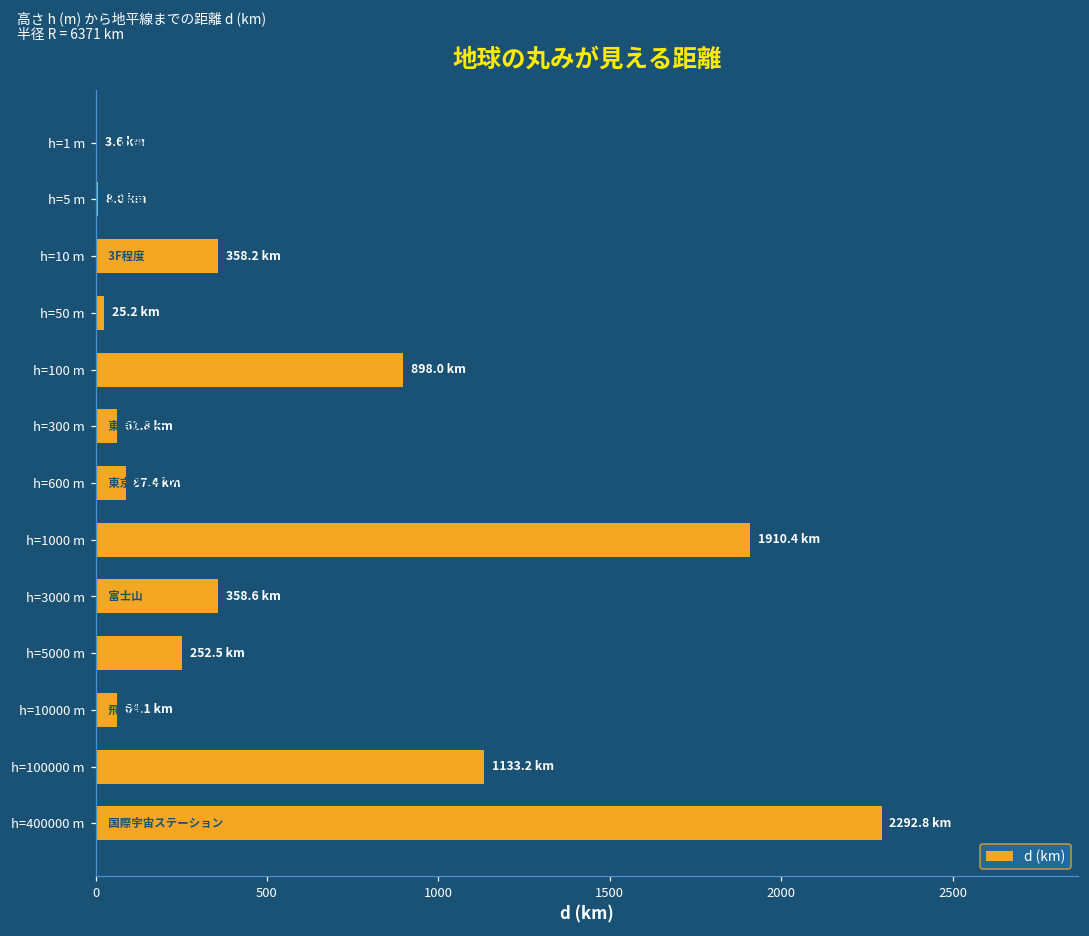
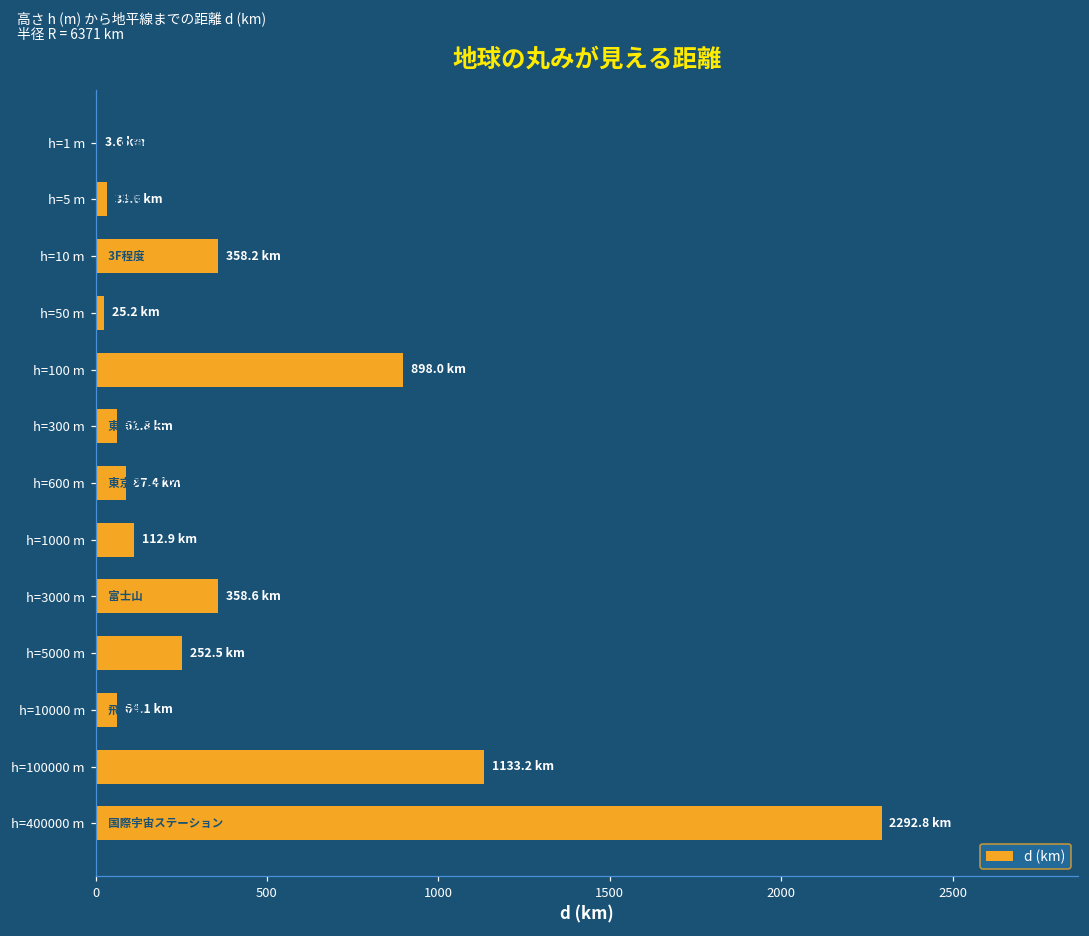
h=5 m: 8.0 -> 33.6
h=1000 m: 1910.4 -> 112.9
